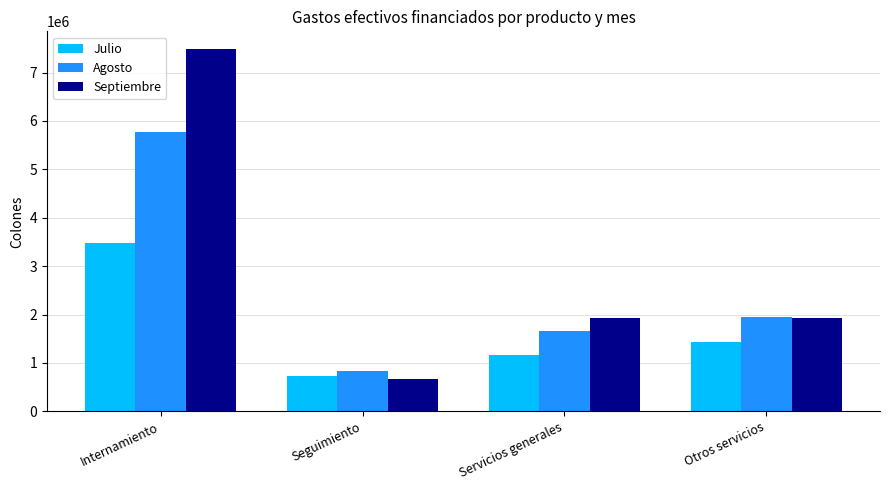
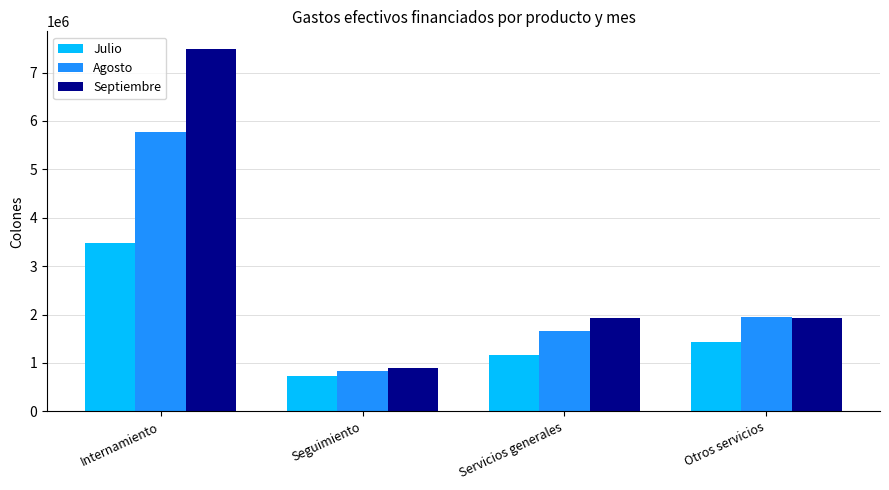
Septiembre, Seguimiento: 700000 -> 900000
